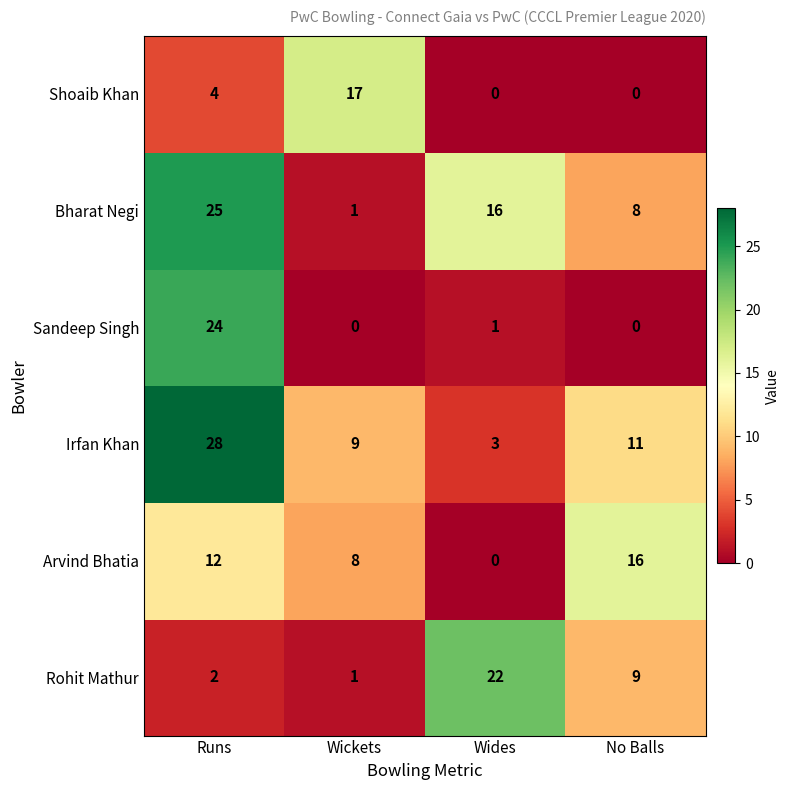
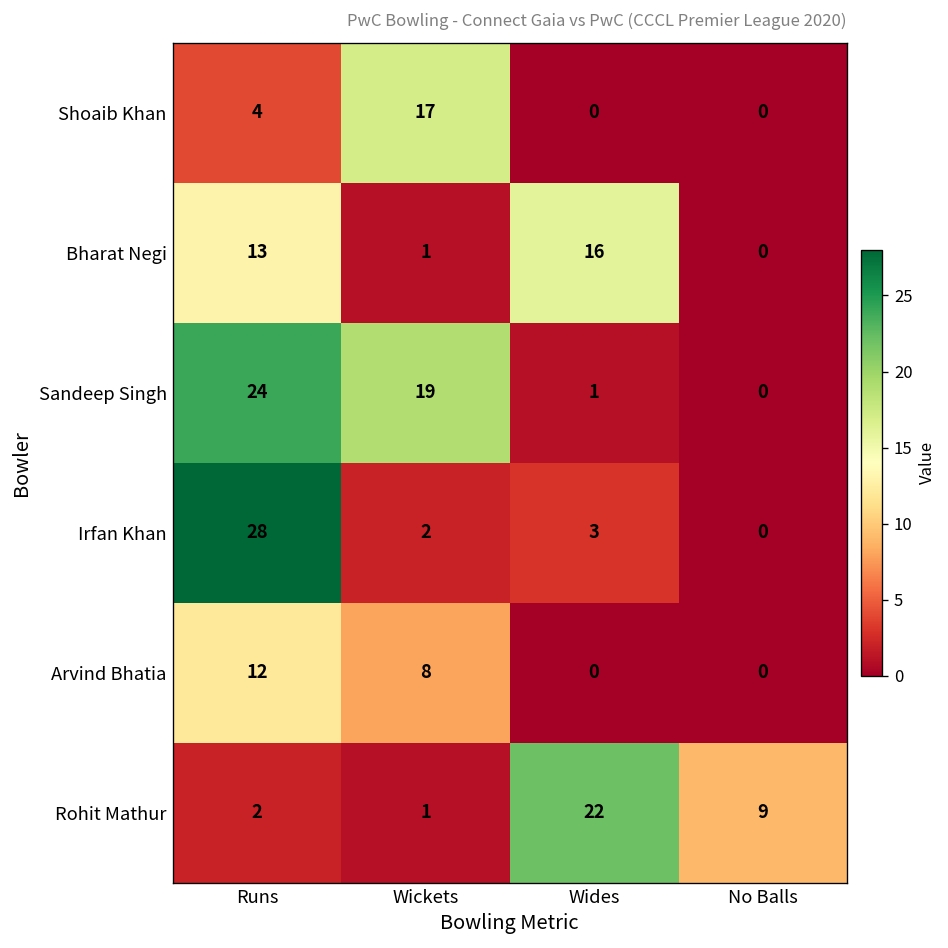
Bharat Negi, Runs: 25 -> 13
Bharat Negi, No Balls: 8 -> 0
Sandeep Singh, Wickets: 0 -> 19
Irfan Khan, Wickets: 9 -> 2
Irfan Khan, No Balls: 11 -> 0
Arvind Bhatia, No Balls: 16 -> 0
